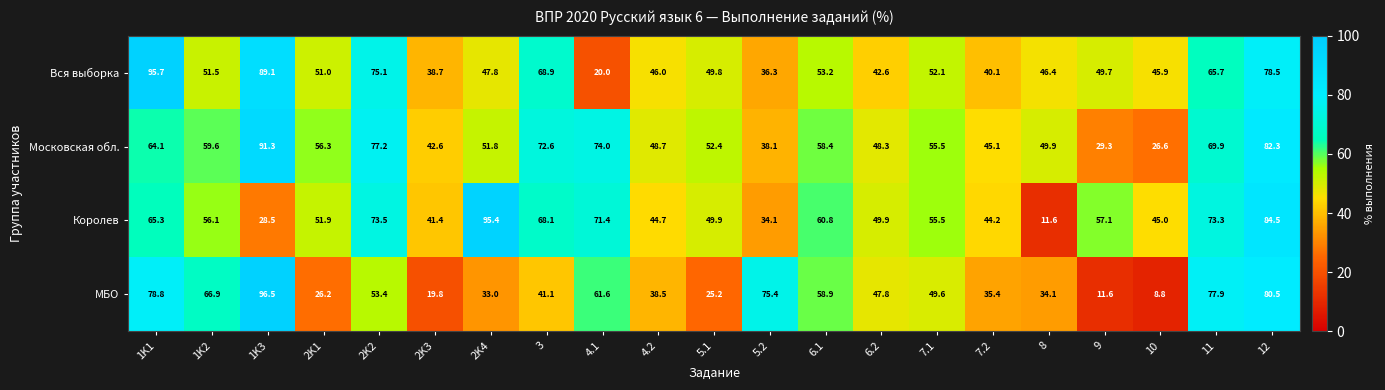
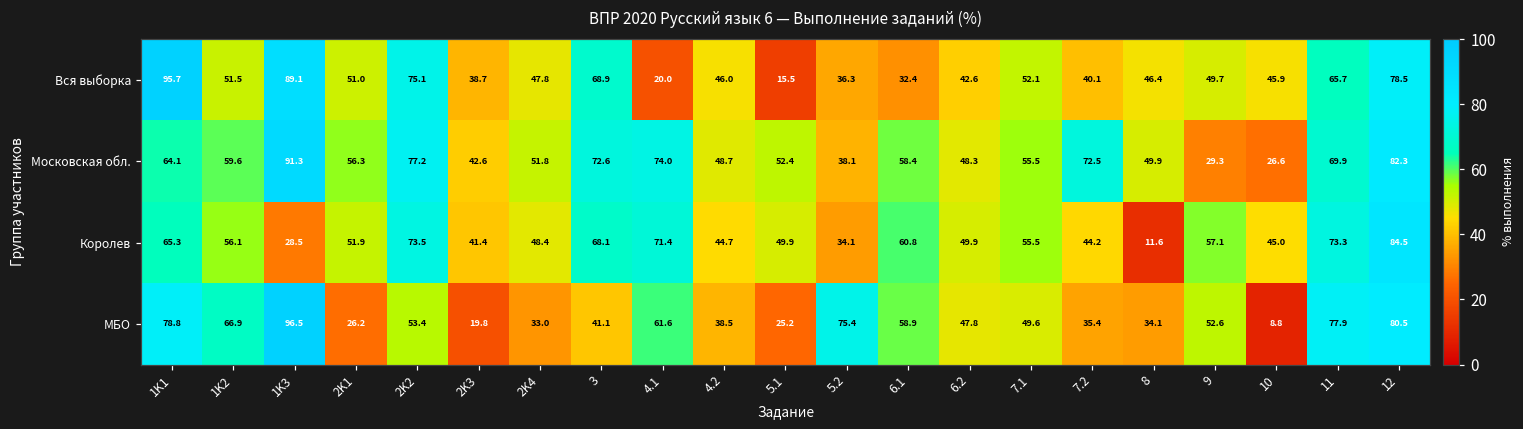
Вся выборка, 5.1: 49.8 -> 15.5
Вся выборка, 6.1: 53.2 -> 32.4
Московская обл., 7.2: 45.1 -> 72.5
Королев, 2K4: 95.4 -> 48.4
МБО, 9: 11.6 -> 52.6
